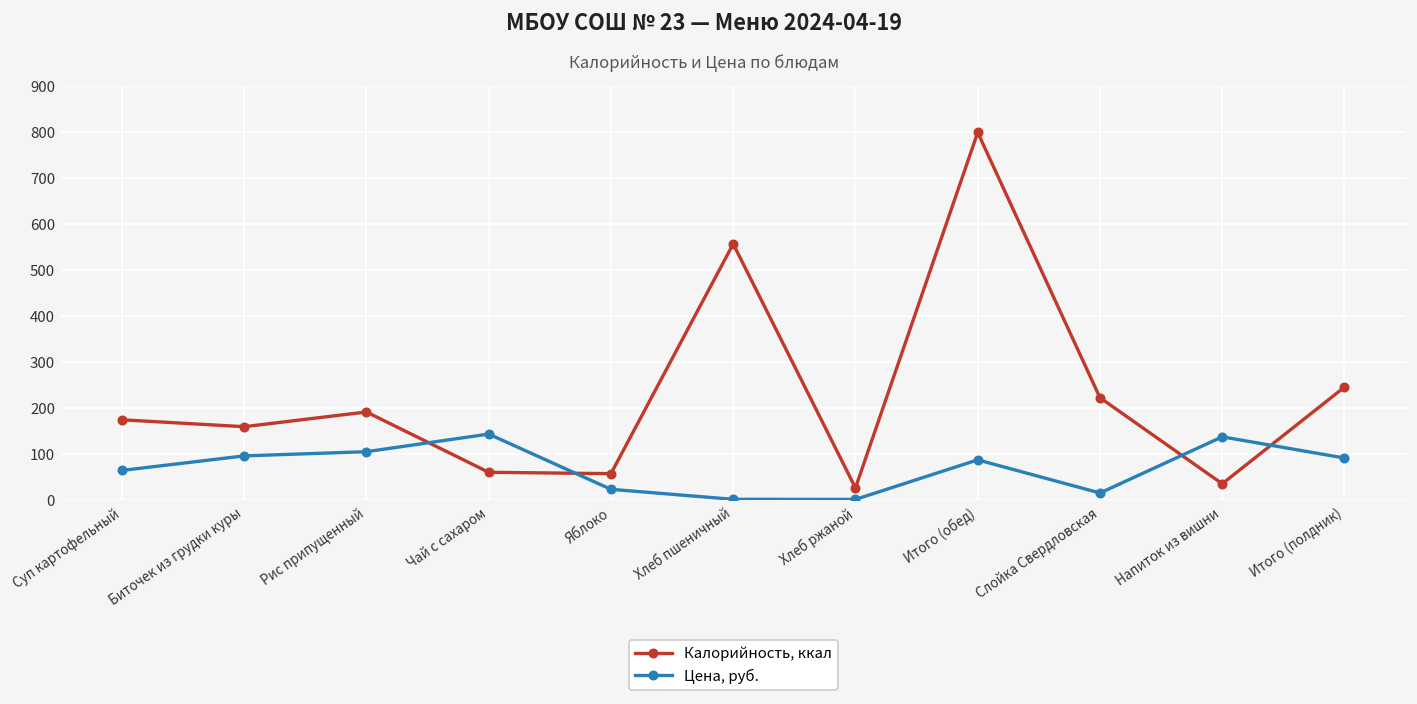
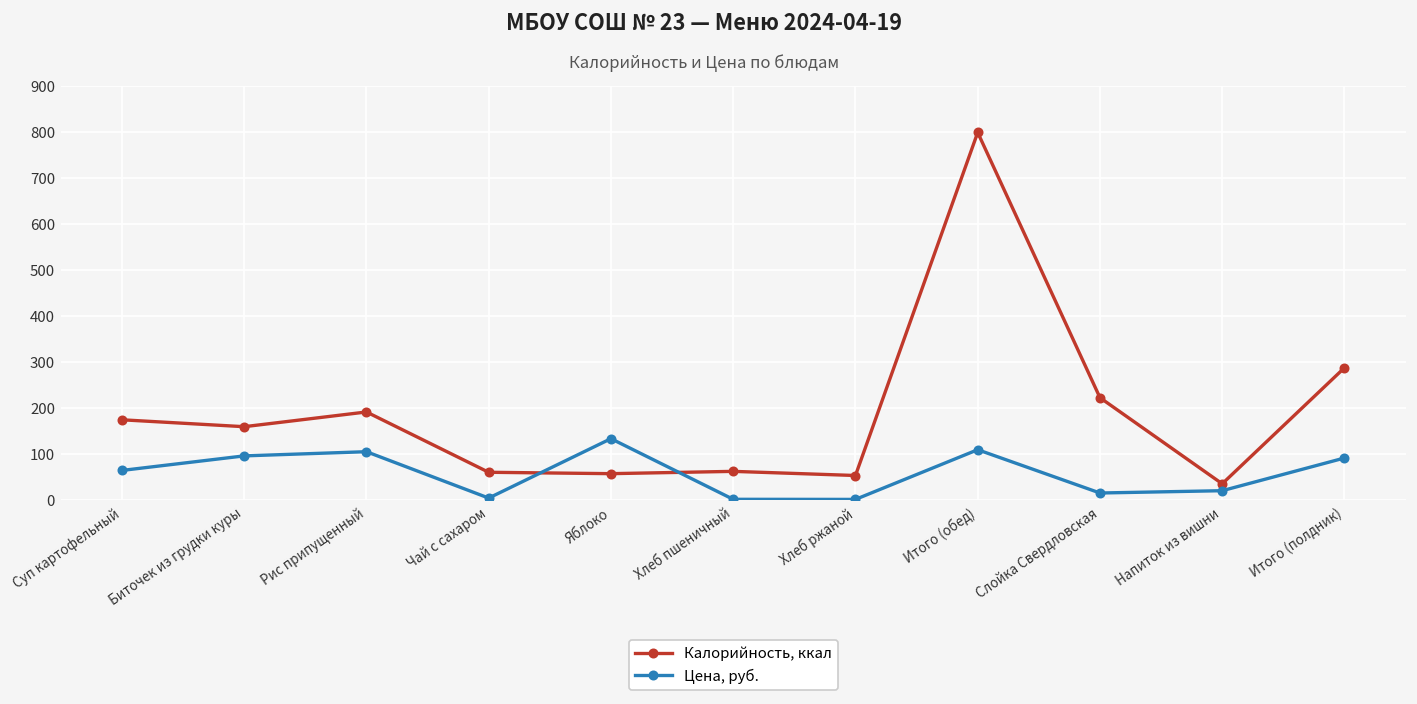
Цена, руб., Чай с сахаром: 140 -> 10
Цена, руб., Яблоко: 20 -> 130
Калорийность, ккал, Хлеб пшеничный: 560 -> 60
Калорийность, ккал, Хлеб ржаной: 30 -> 50
Цена, руб., Итого (обед): 90 -> 110
Цена, руб., Напиток из вишни: 140 -> 20
Калорийность, ккал, Итого (полдник): 250 -> 290
